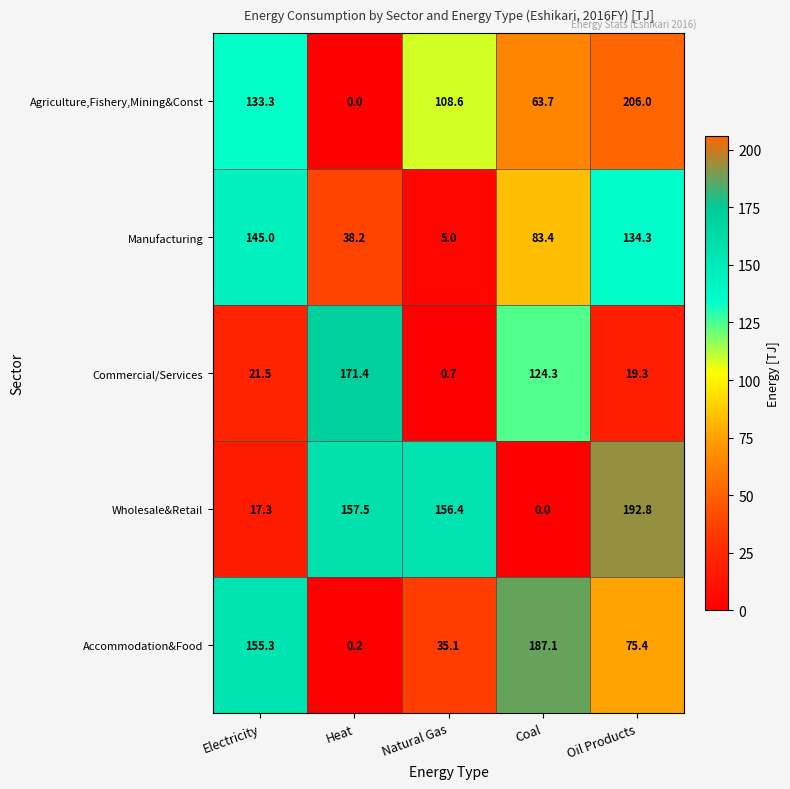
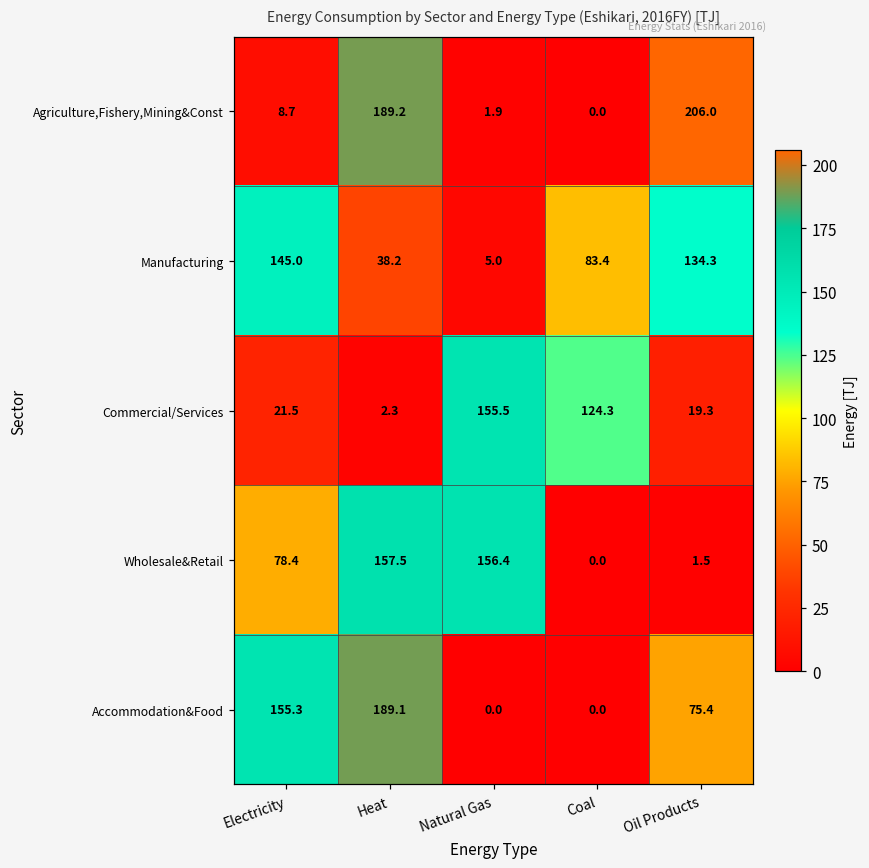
Agriculture,Fishery,Mining&Const, Electricity: 133.3 -> 8.7
Agriculture,Fishery,Mining&Const, Heat: 0.0 -> 189.2
Agriculture,Fishery,Mining&Const, Natural Gas: 108.6 -> 1.9
Agriculture,Fishery,Mining&Const, Coal: 63.7 -> 0.0
Commercial/Services, Heat: 171.4 -> 2.3
Commercial/Services, Natural Gas: 0.7 -> 155.5
Wholesale&Retail, Electricity: 17.3 -> 78.4
Wholesale&Retail, Oil Products: 192.8 -> 1.5
Accommodation&Food, Heat: 0.2 -> 189.1
Accommodation&Food, Natural Gas: 35.1 -> 0.0
Accommodation&Food, Coal: 187.1 -> 0.0
